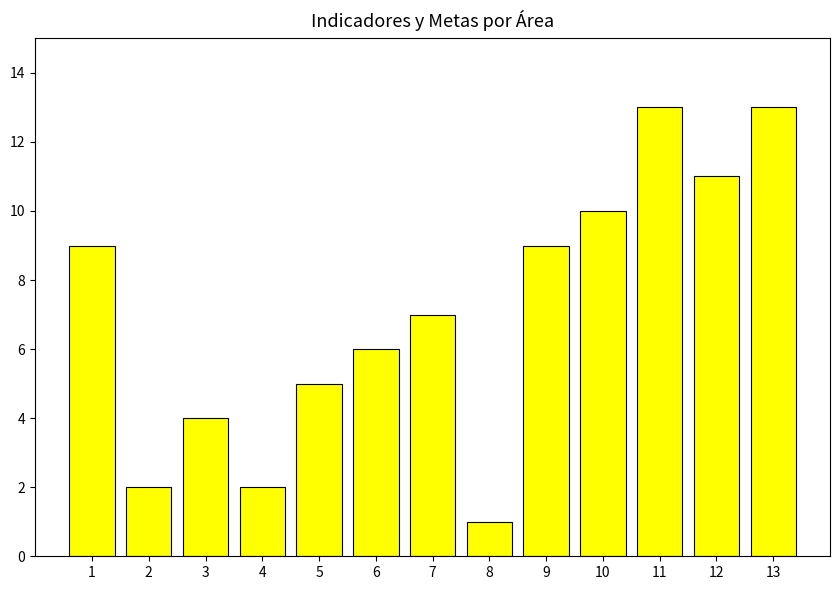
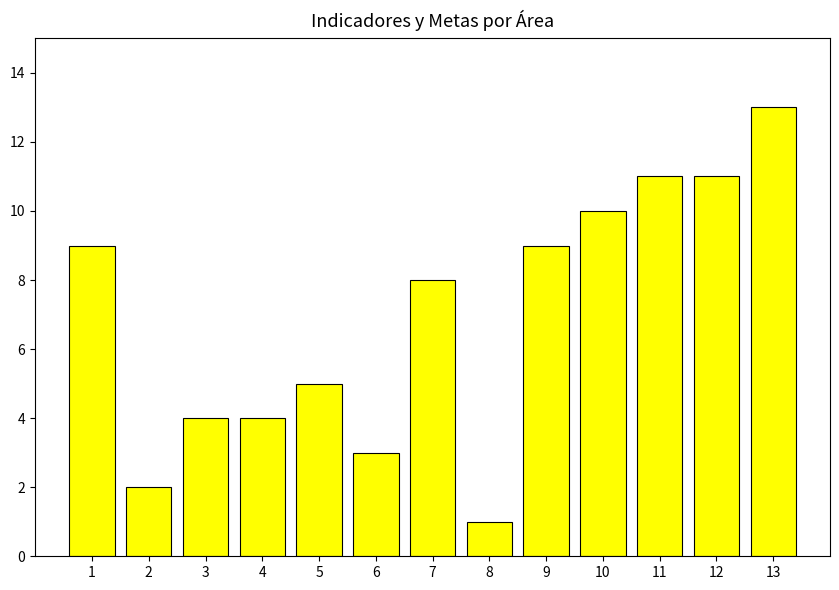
4: 2 -> 4
6: 6 -> 3
7: 7 -> 8
11: 13 -> 11
